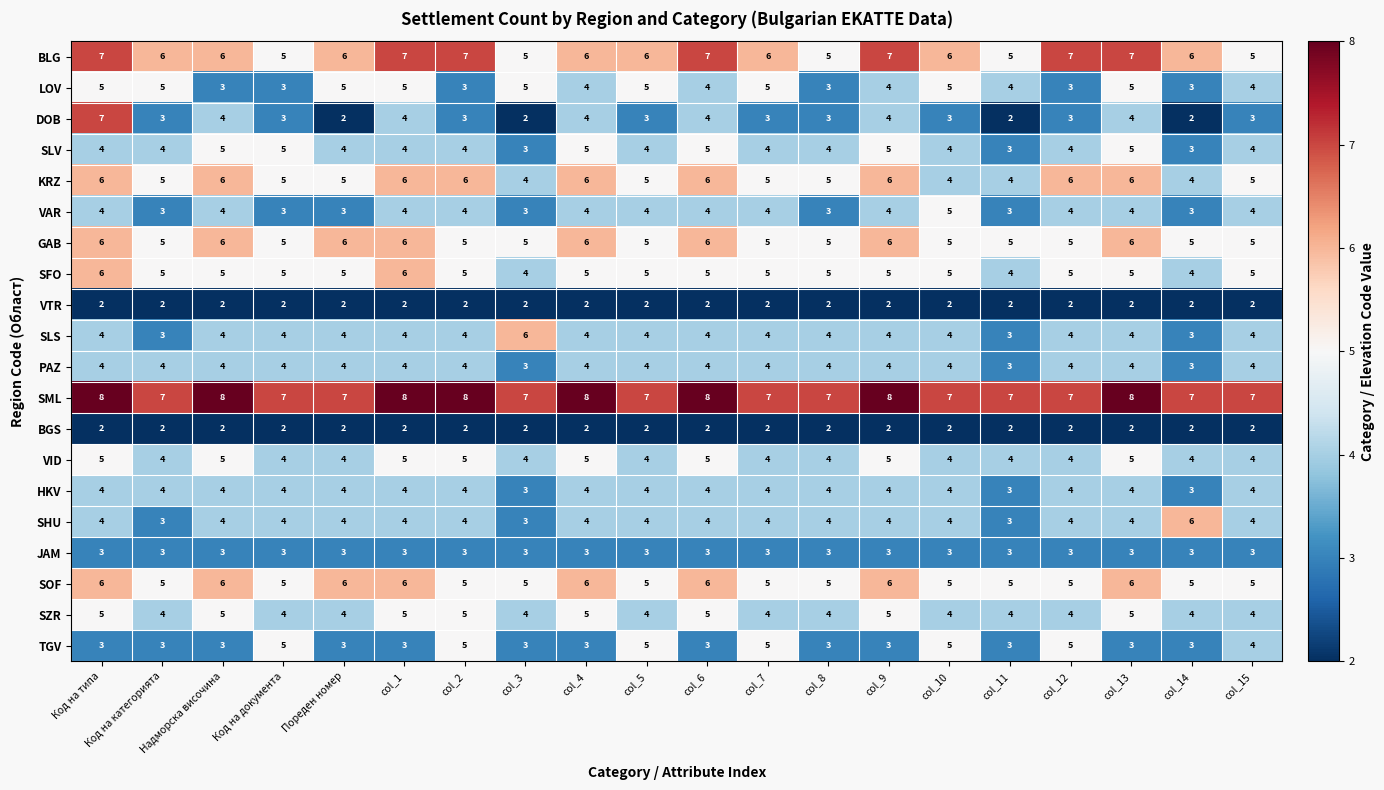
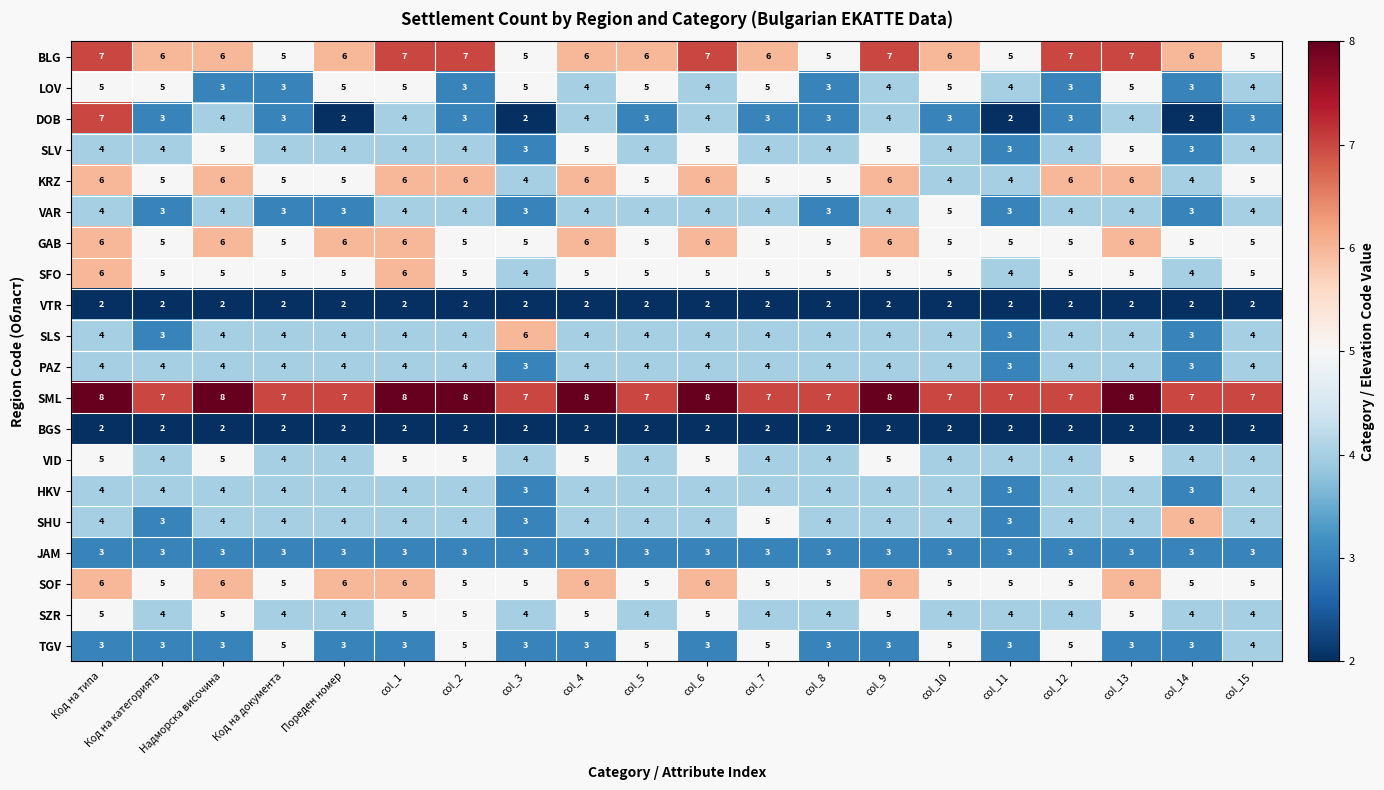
SLV, Код на документа: 5 -> 4
SHU, col_7: 4 -> 5
